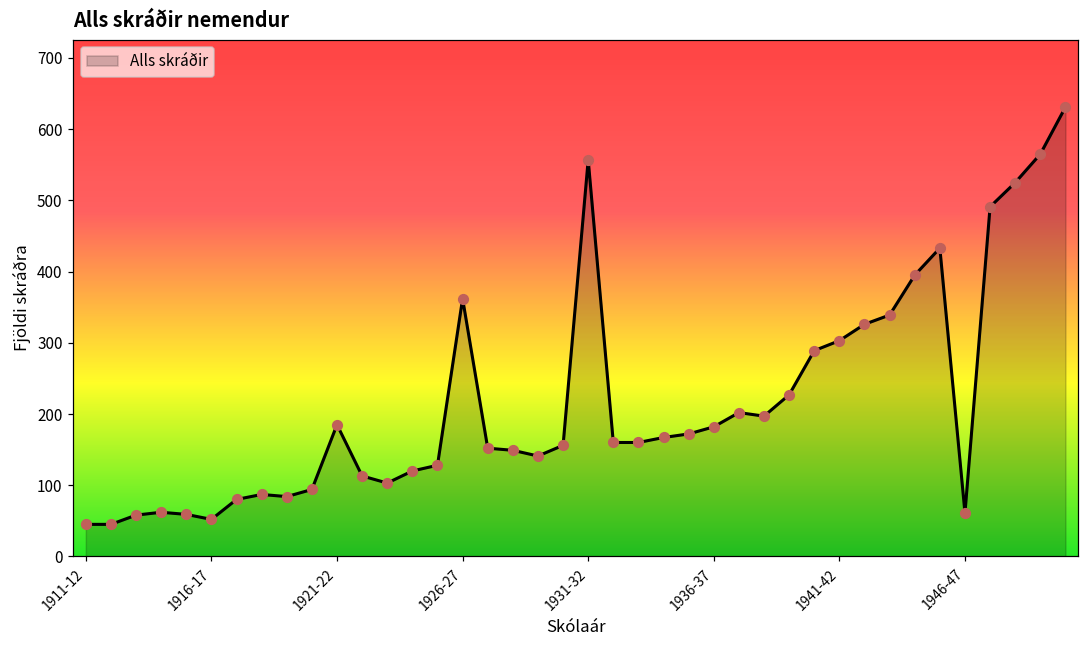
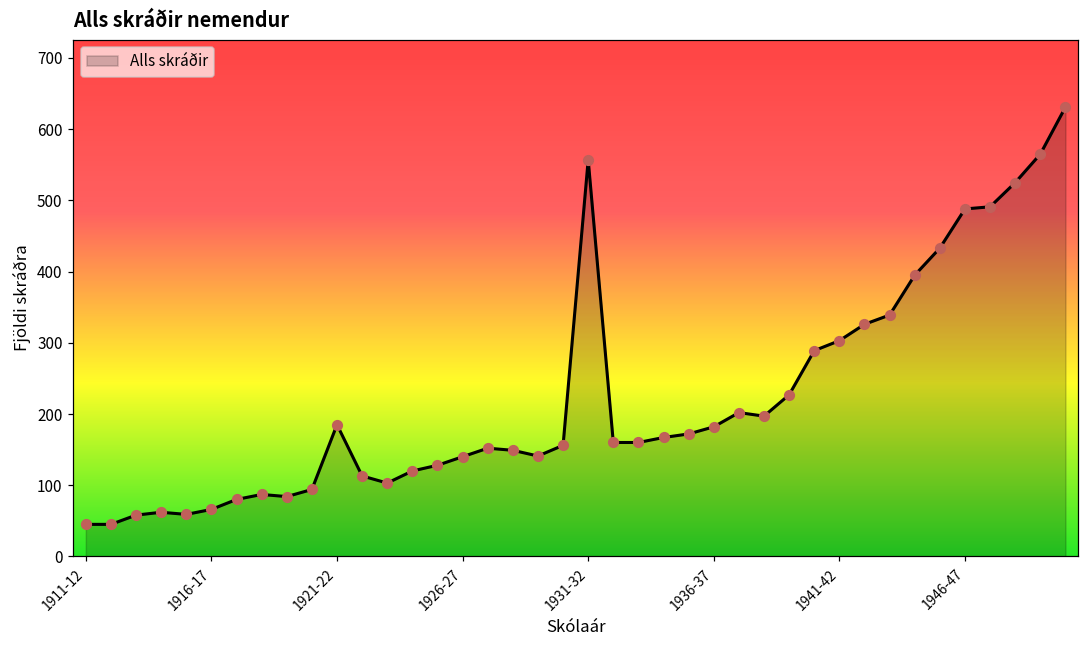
1916-17: 50 -> 70
1926-27: 360 -> 140
1946-47: 60 -> 490
